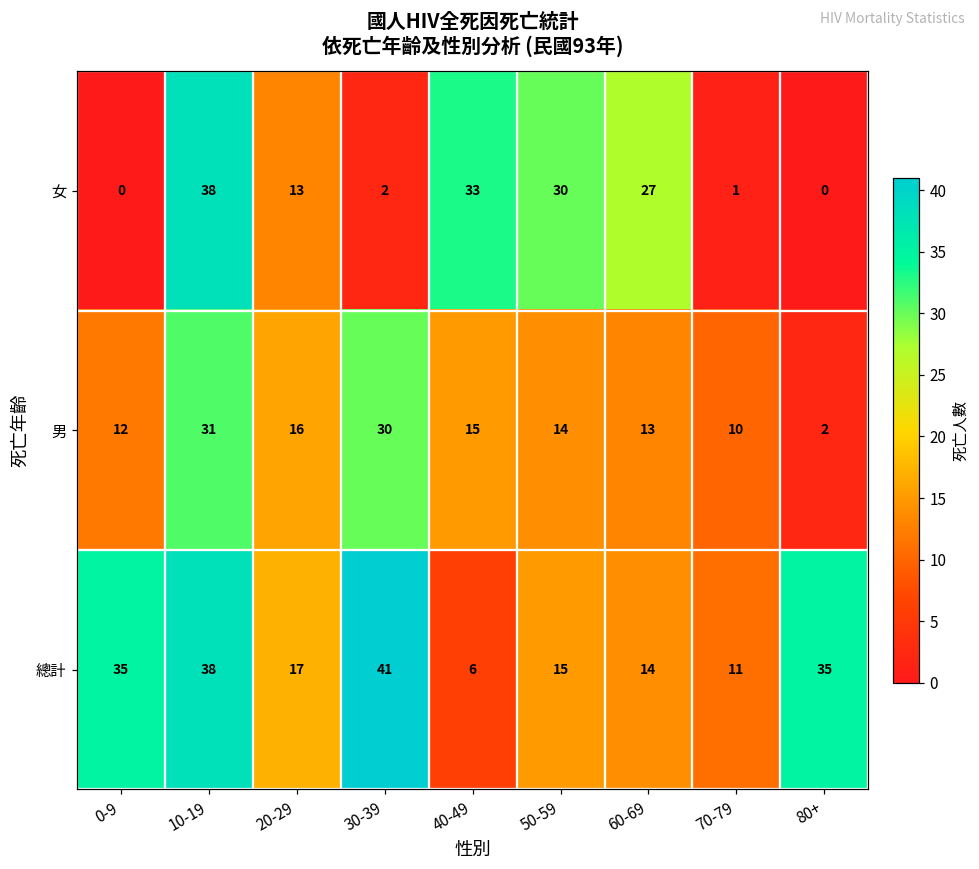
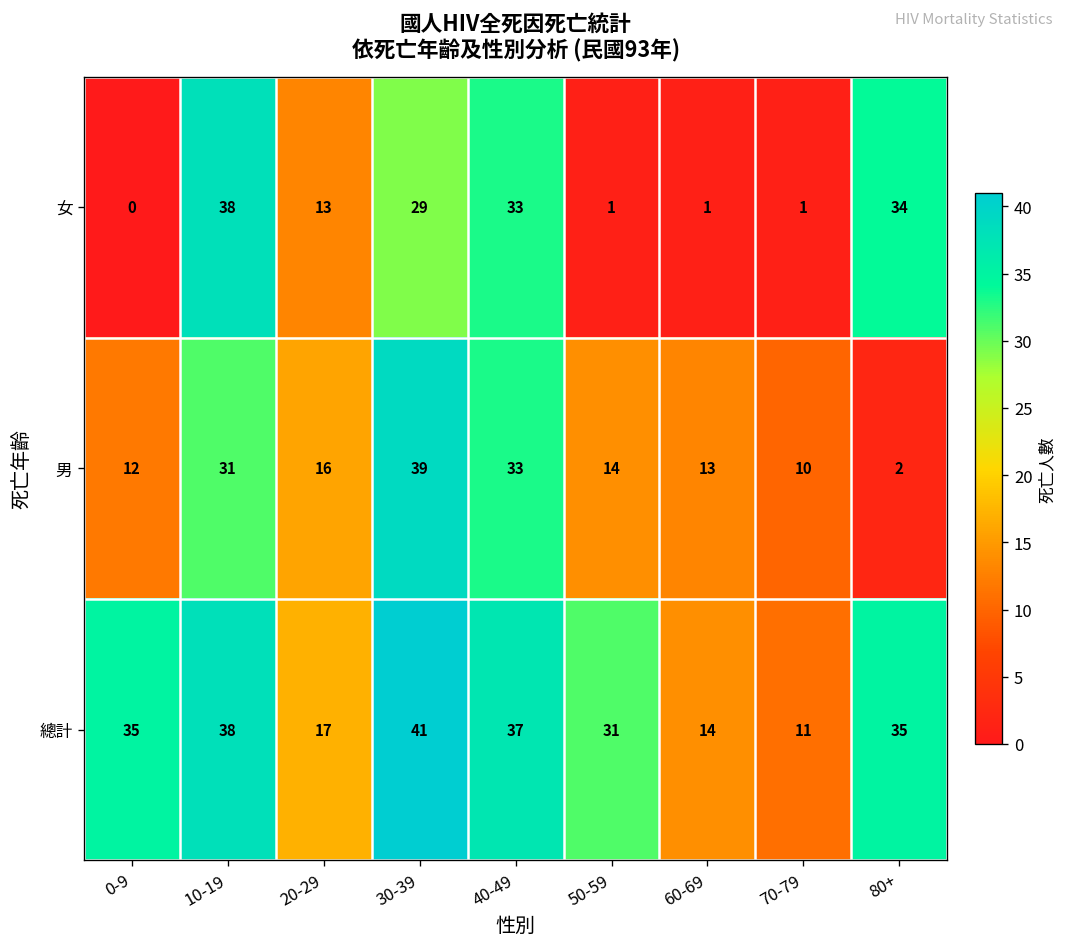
女, 30-39: 2 -> 29
女, 50-59: 30 -> 1
女, 60-69: 27 -> 1
女, 80+: 0 -> 34
男, 30-39: 30 -> 39
男, 40-49: 15 -> 33
總計, 40-49: 6 -> 37
總計, 50-59: 15 -> 31
